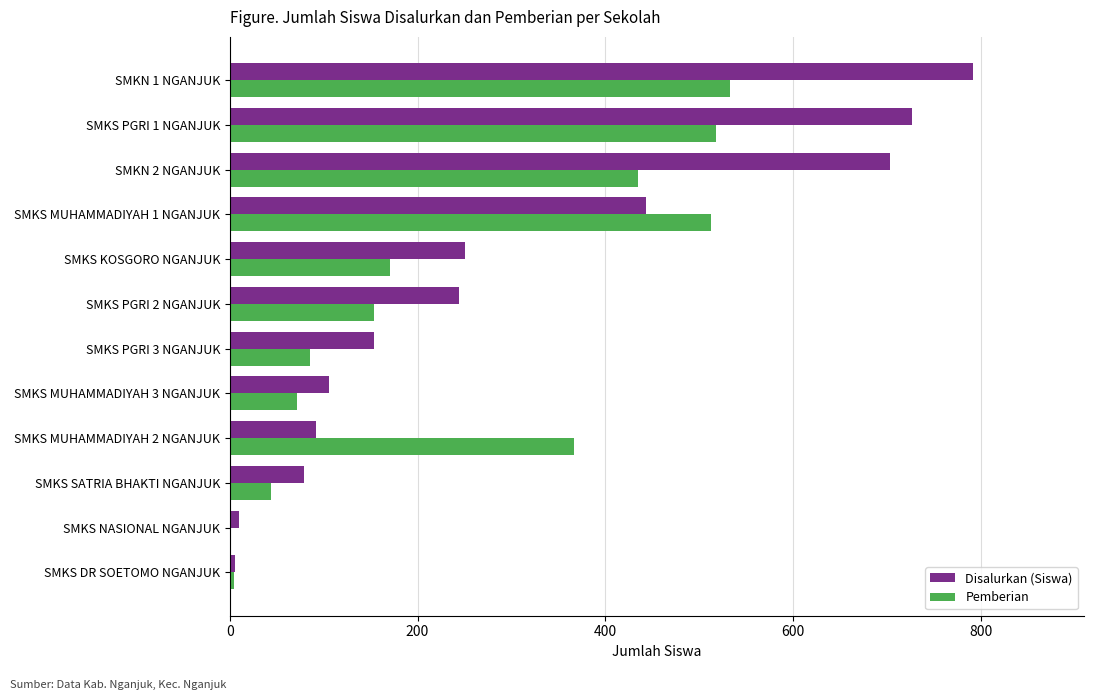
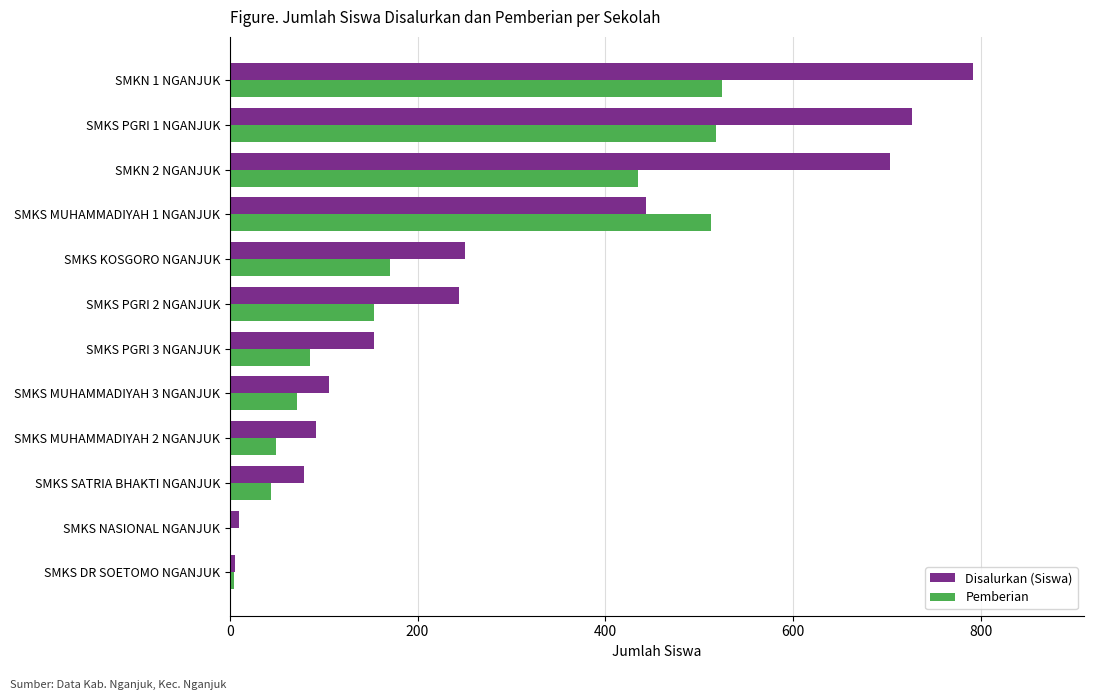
Pemberian, SMKN 1 NGANJUK: 530 -> 520
Pemberian, SMKS MUHAMMADIYAH 2 NGANJUK: 370 -> 50
